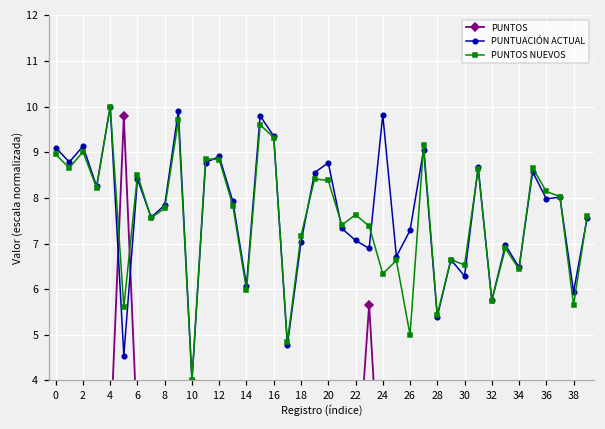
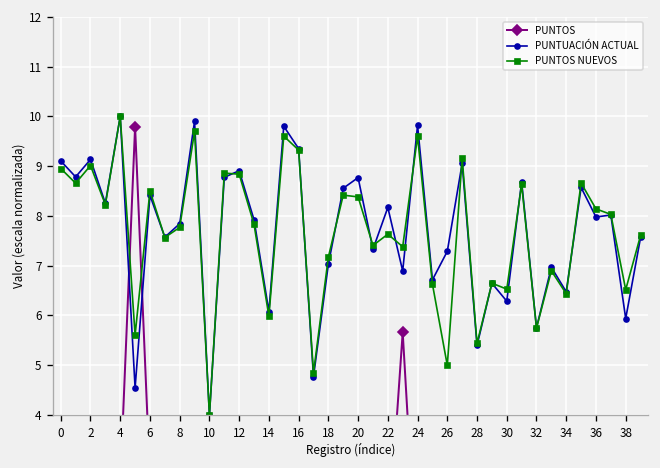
PUNTUACIÓN ACTUAL, 22: 7.1 -> 8.2
PUNTOS NUEVOS, 24: 6.3 -> 9.6
PUNTOS NUEVOS, 38: 5.7 -> 6.5
